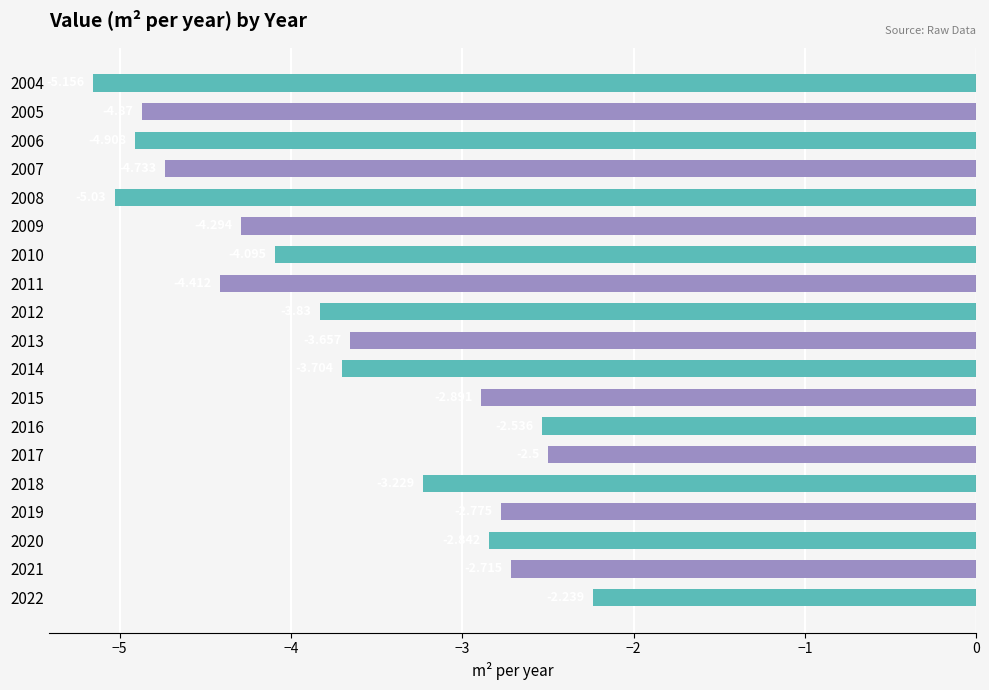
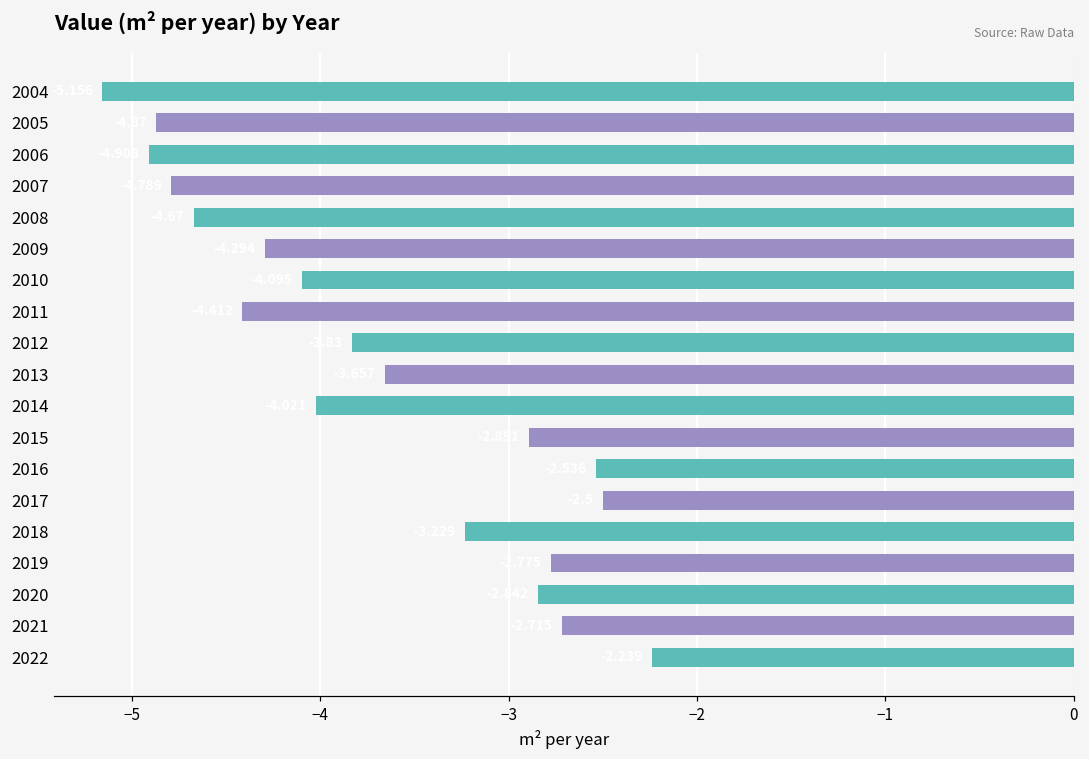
2007: -4.73 -> -4.79
2008: -5.03 -> -4.67
2014: -3.70 -> -4.02
